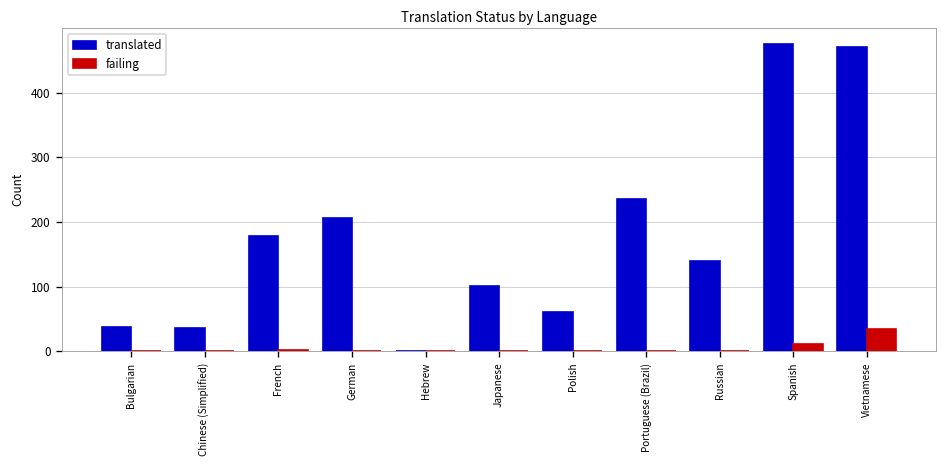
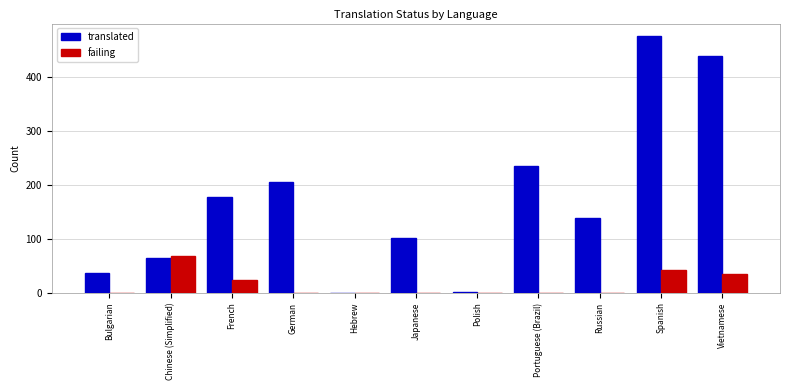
translated, Chinese (Simplified): 40 -> 70
failing, Chinese (Simplified): 0 -> 70
failing, French: 0 -> 20
translated, Polish: 60 -> 0
failing, Spanish: 10 -> 40
translated, Vietnamese: 470 -> 440
